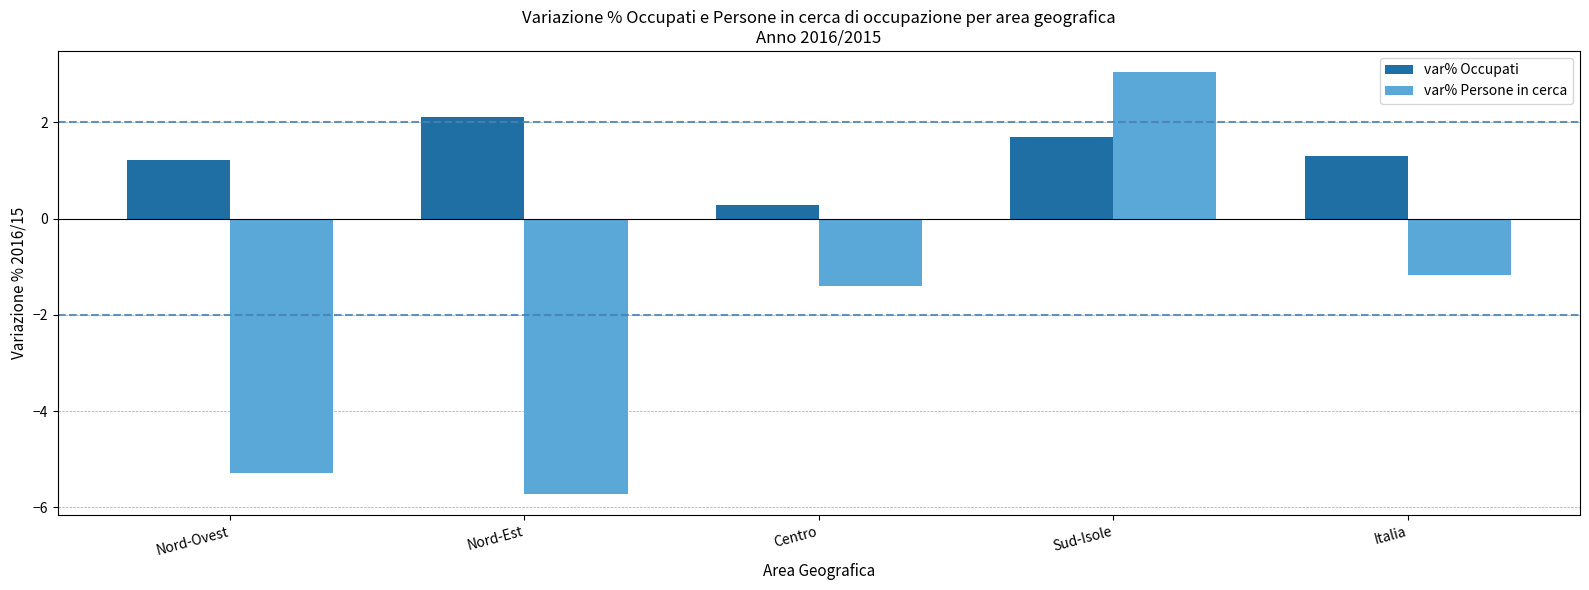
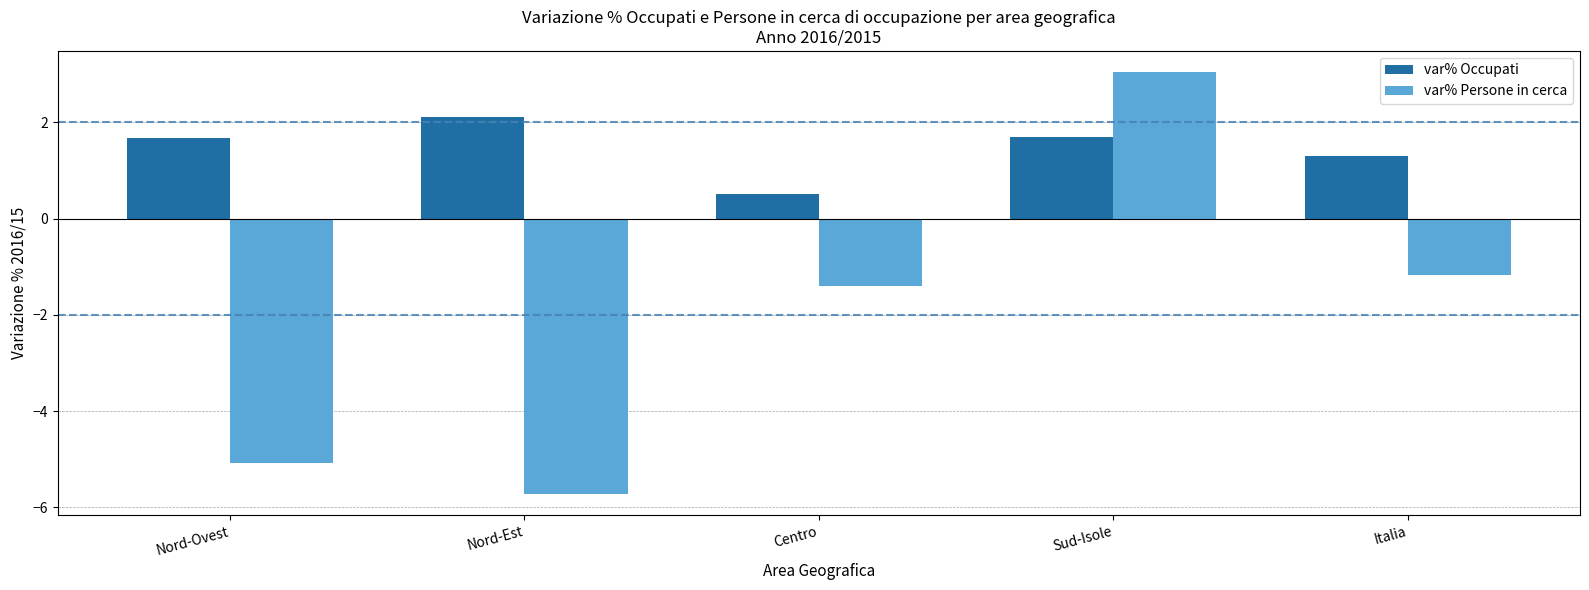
var% Occupati, Nord-Ovest: 1.2 -> 1.7
var% Persone in cerca, Nord-Ovest: -5.3 -> -5.1
var% Occupati, Centro: 0.3 -> 0.5
